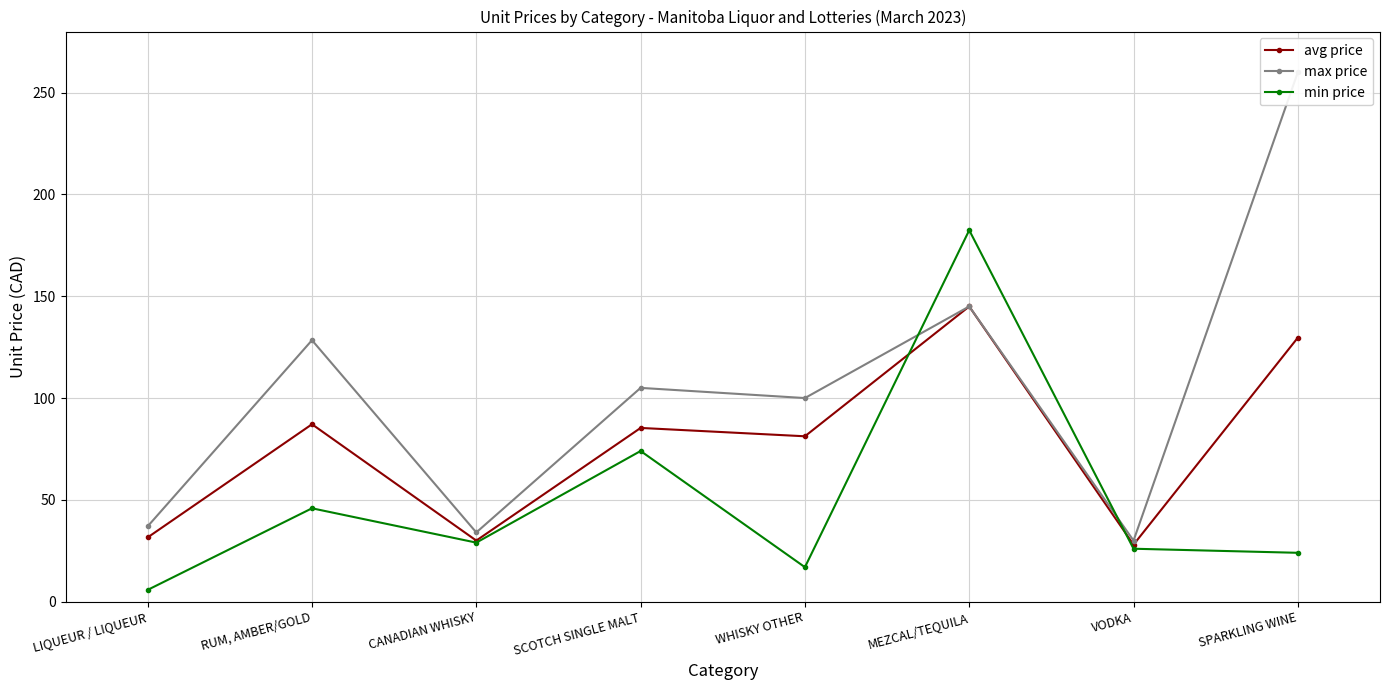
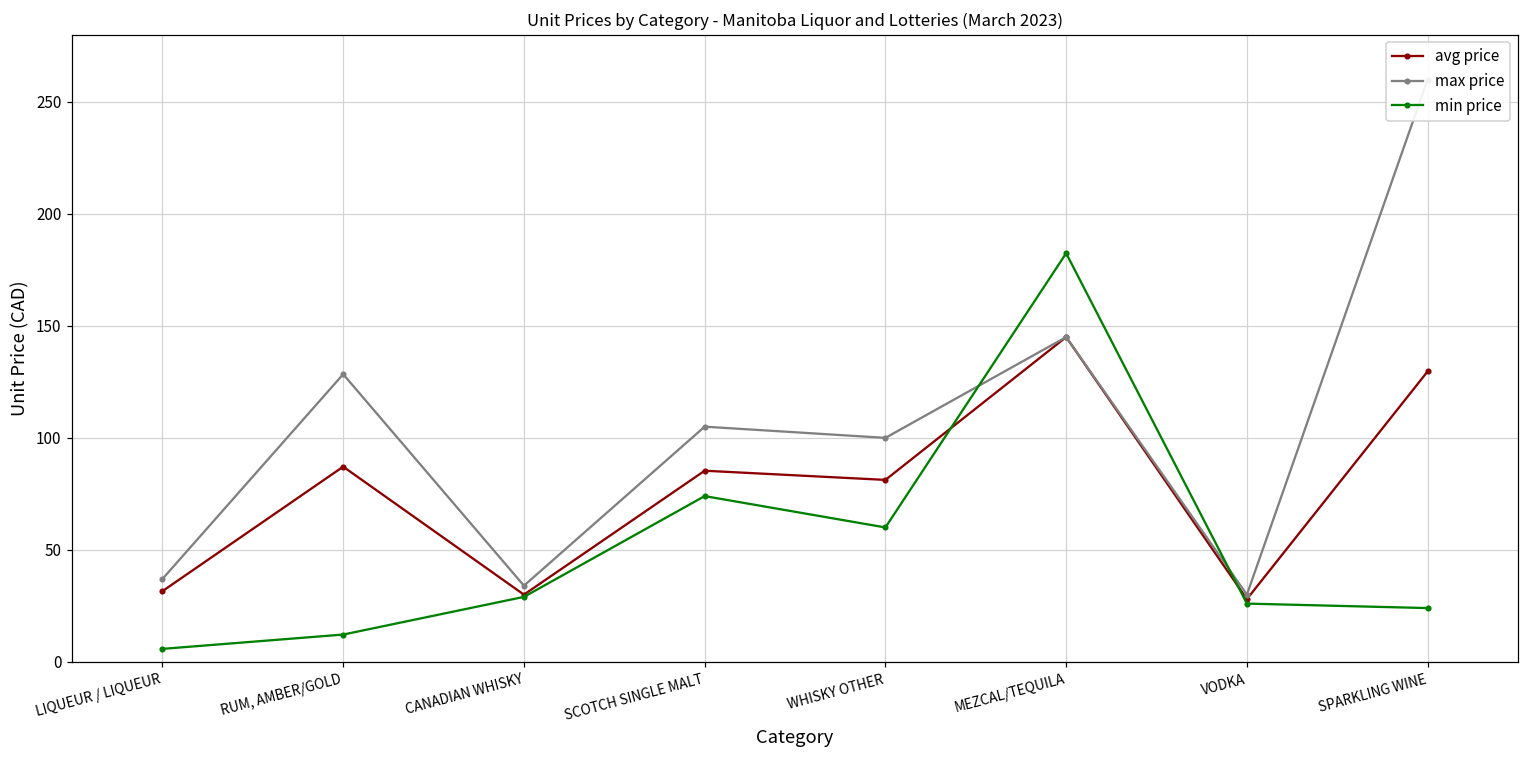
min price, RUM, AMBER/GOLD: 46 -> 12
min price, WHISKY OTHER: 17 -> 60
